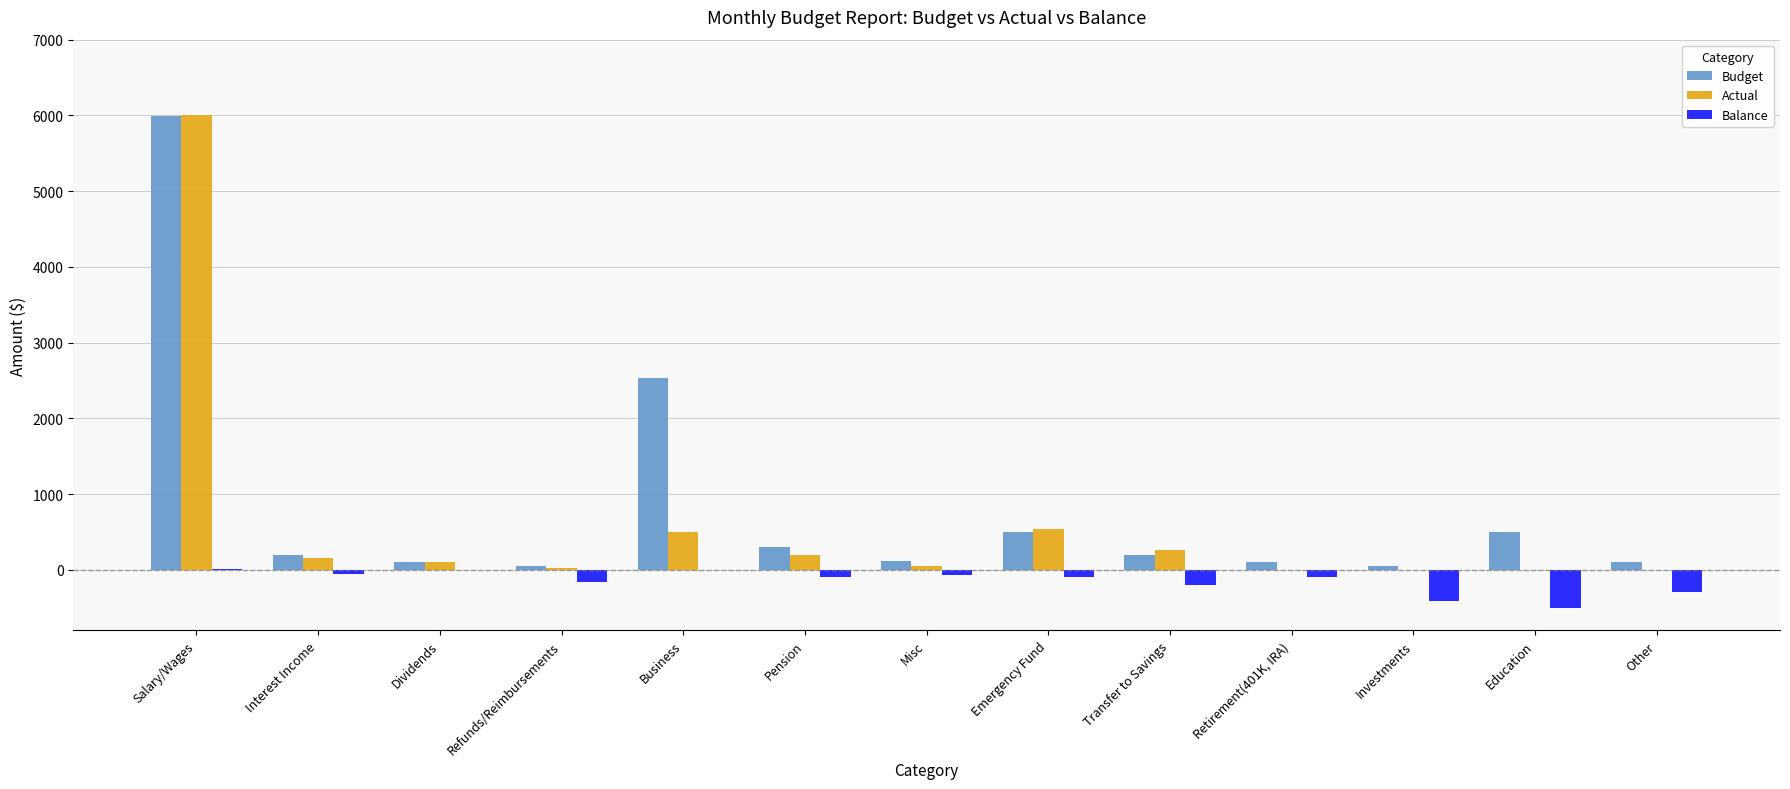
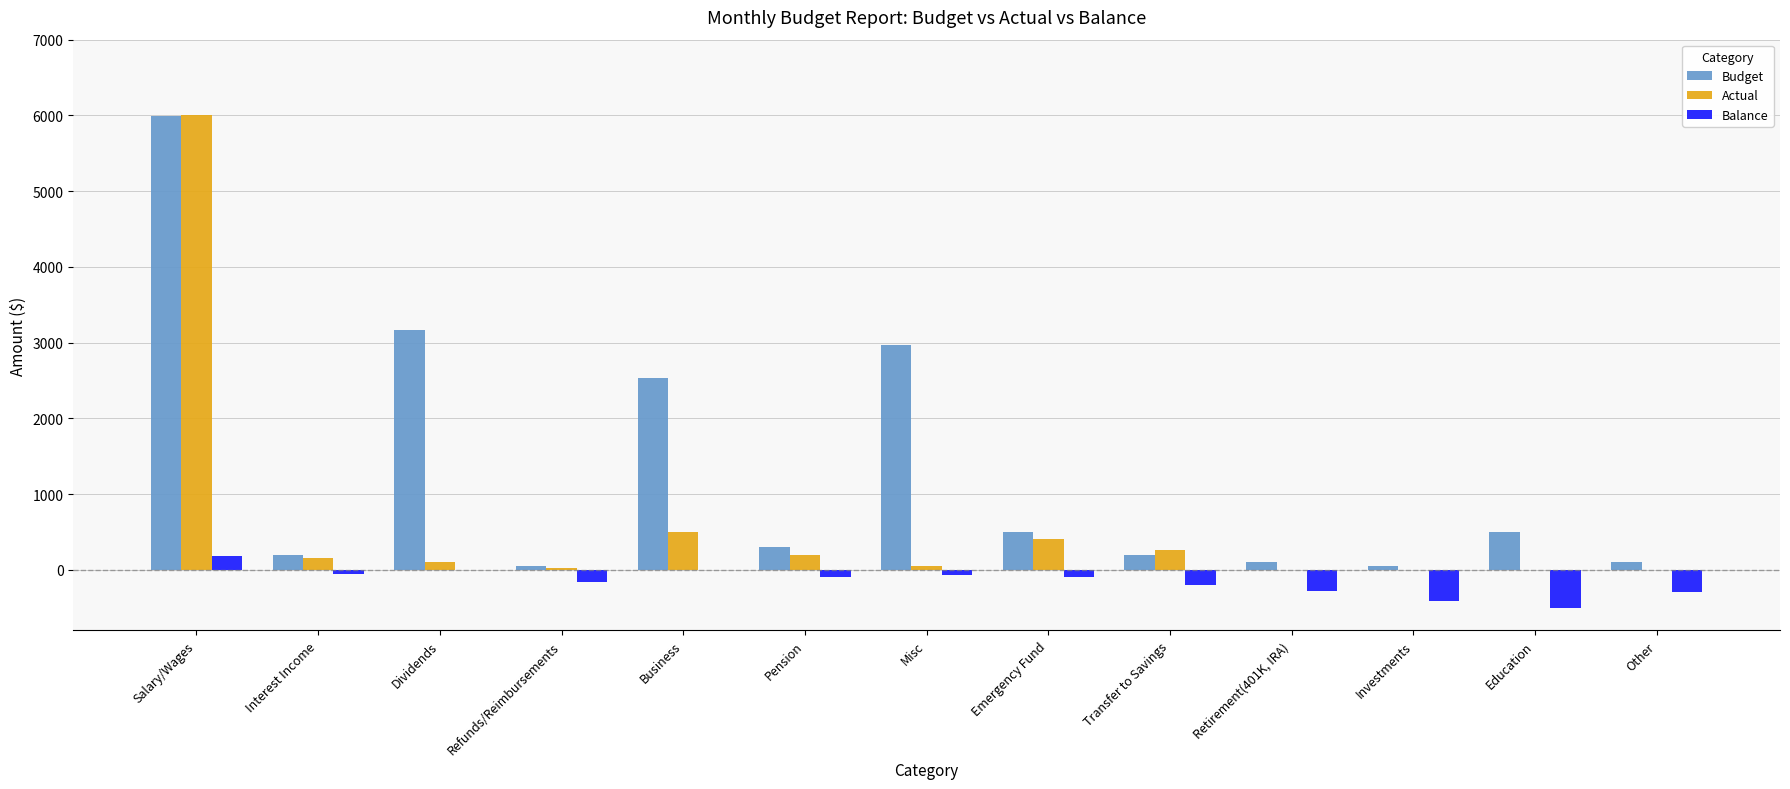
Balance, Salary/Wages: 0 -> 200
Budget, Dividends: 100 -> 3200
Budget, Misc: 100 -> 3000
Actual, Emergency Fund: 500 -> 400
Balance, Retirement(401K, IRA): -100 -> -300
